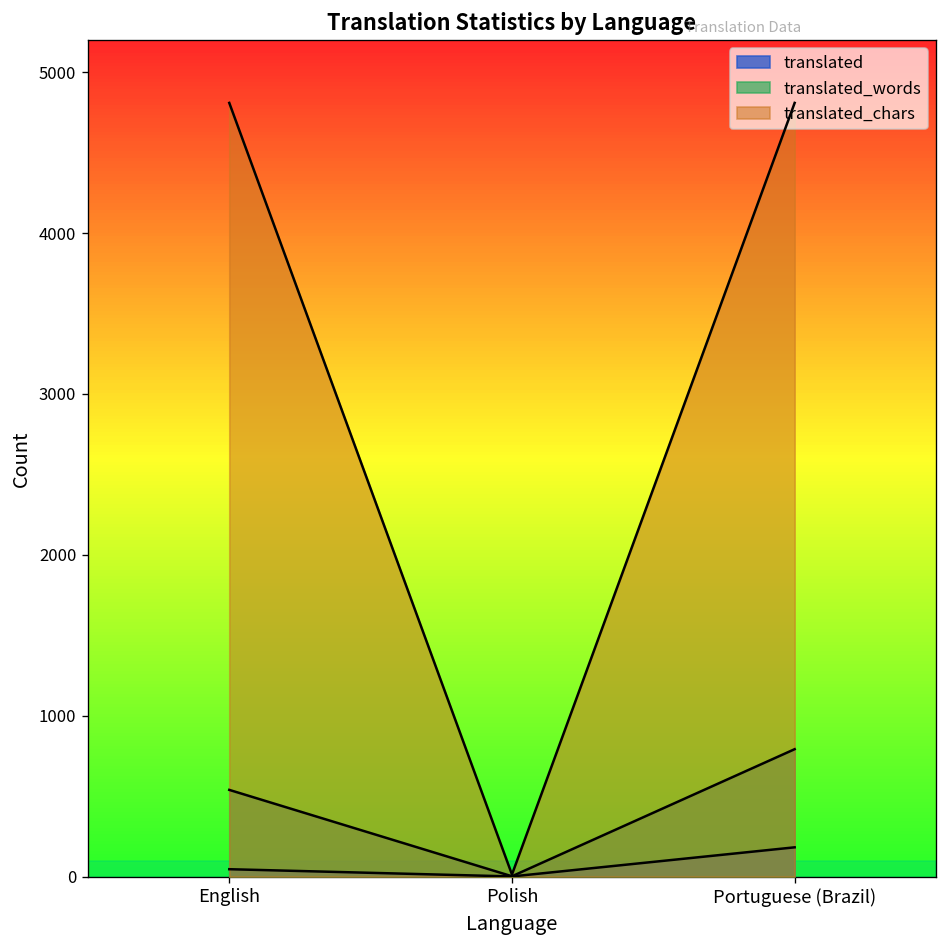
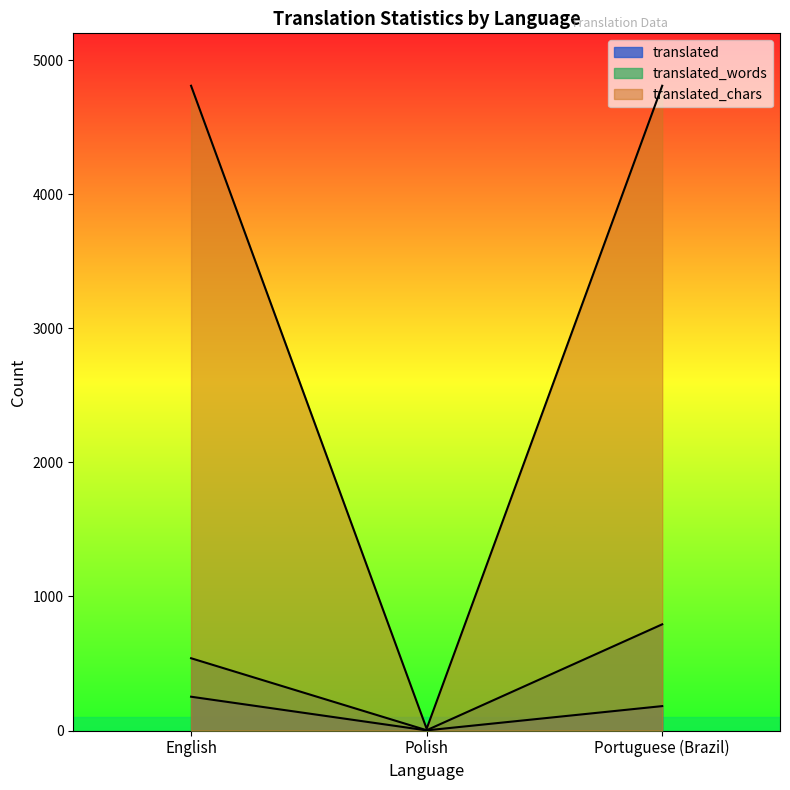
translated, English: 50 -> 250
